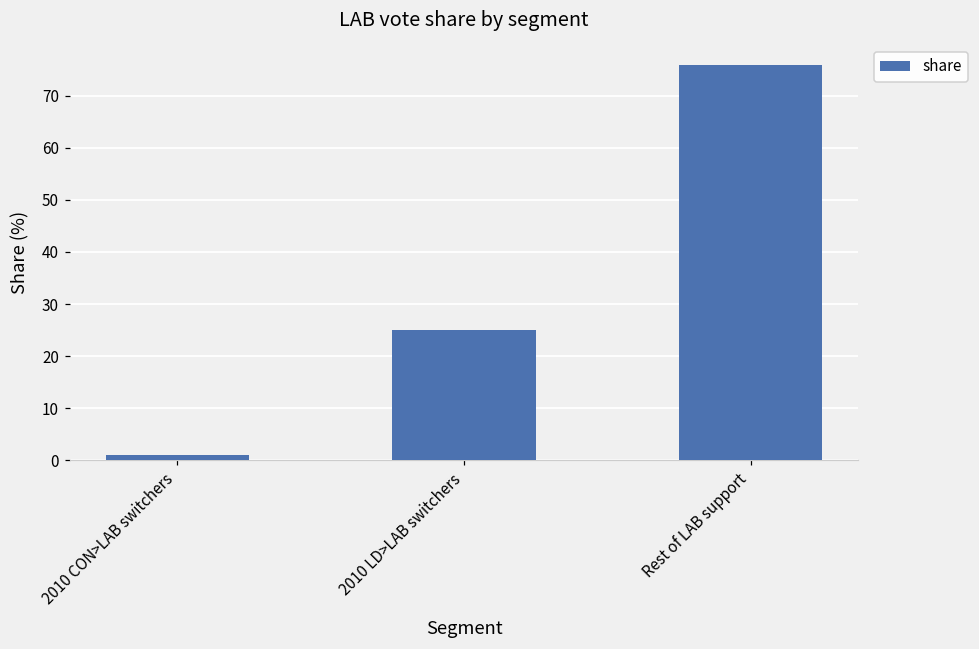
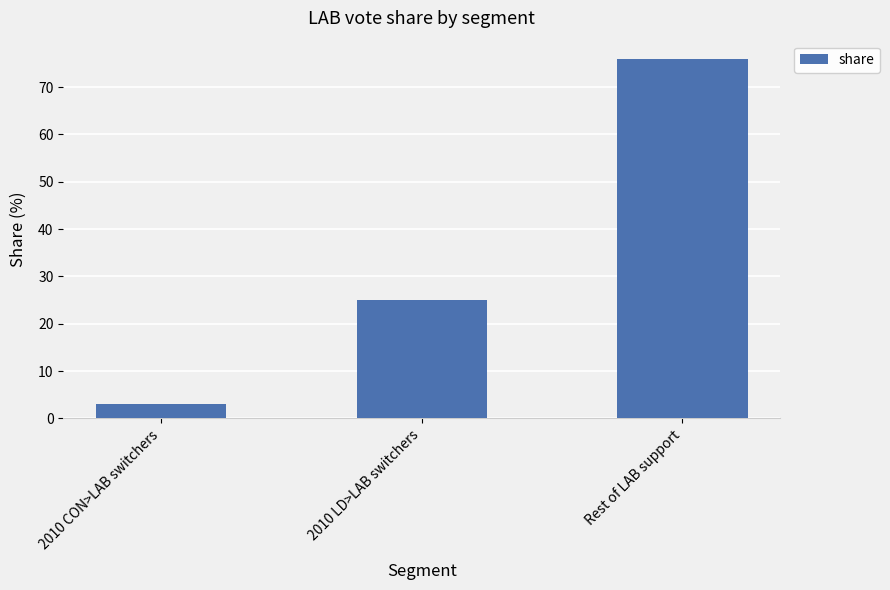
2010 CON>LAB switchers: 1 -> 3
